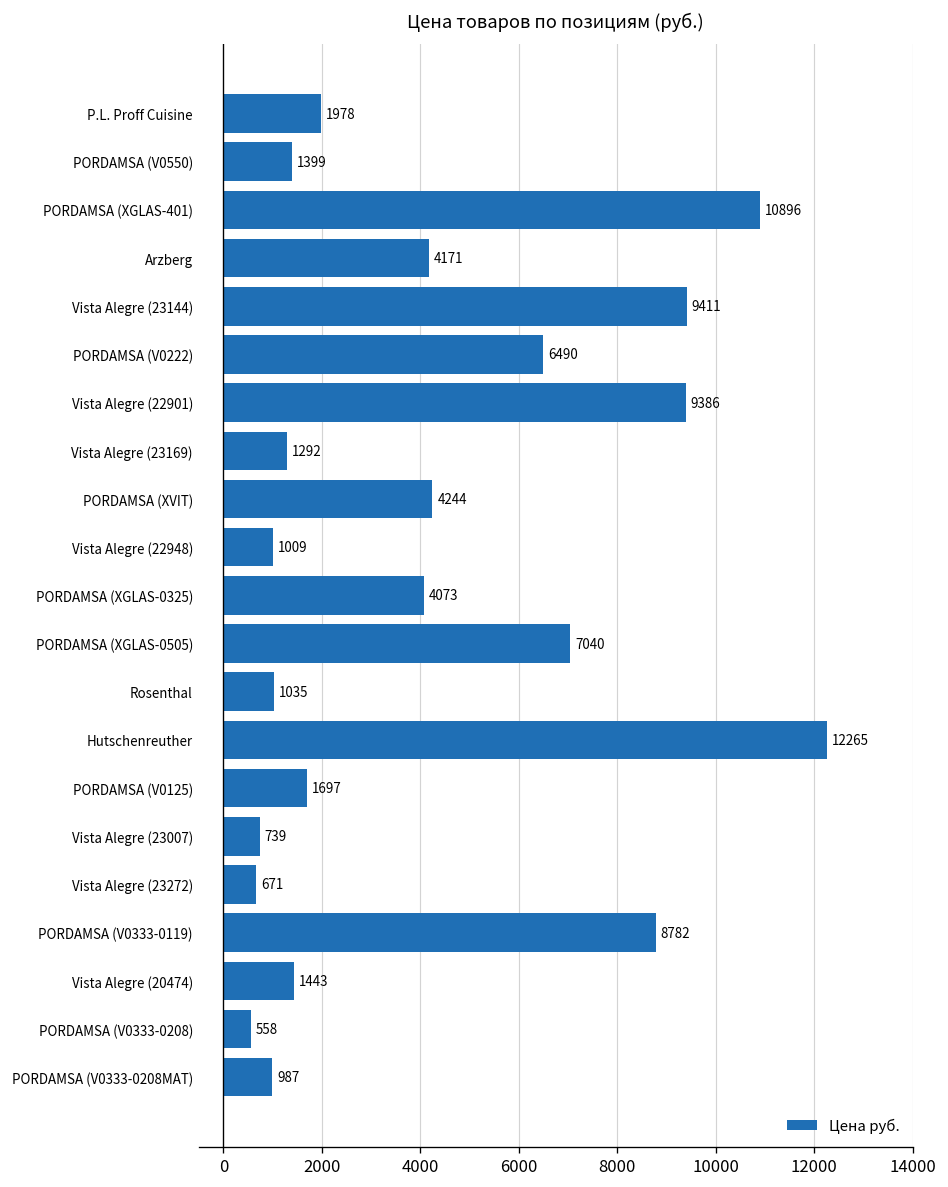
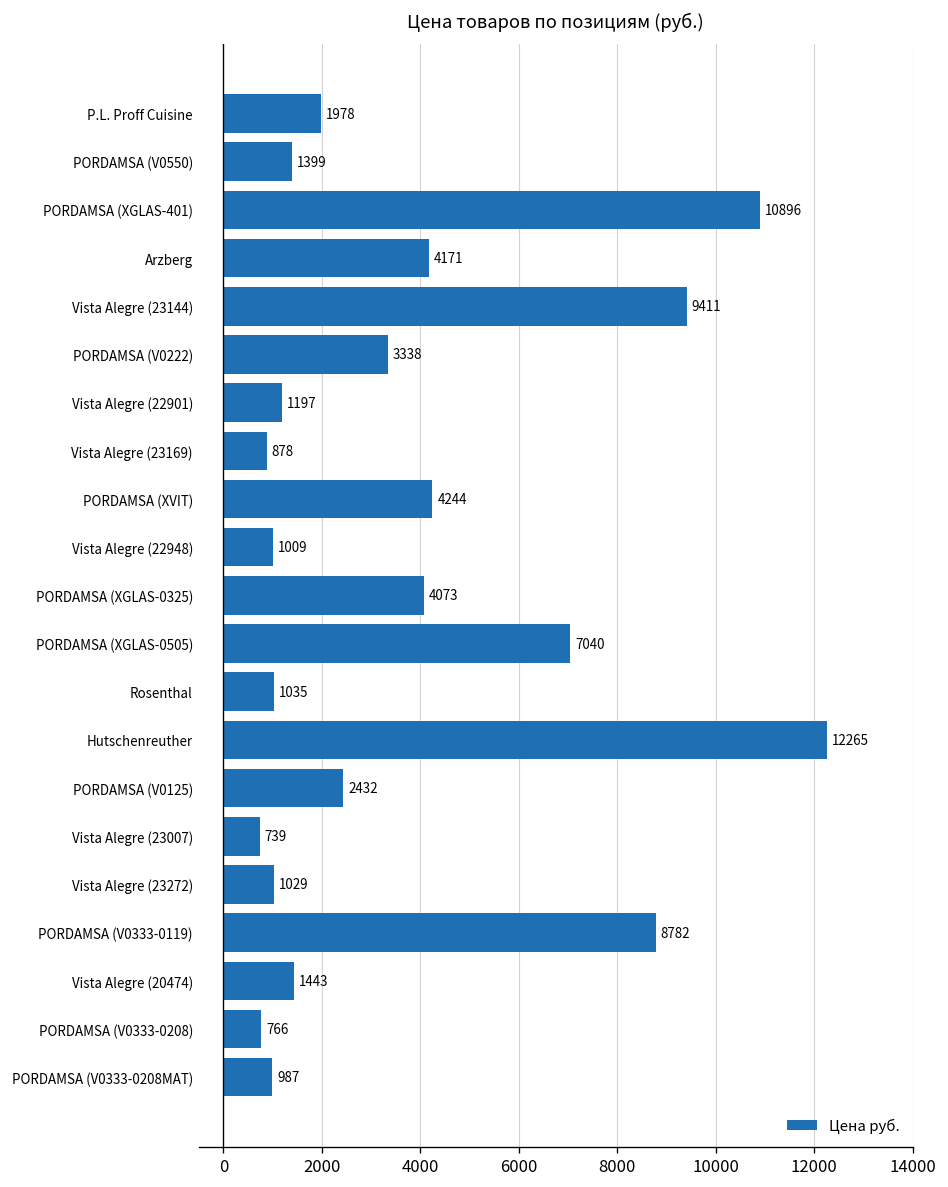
PORDAMSA (V0222): 6490 -> 3338
Vista Alegre (22901): 9386 -> 1197
Vista Alegre (23169): 1292 -> 878
PORDAMSA (V0125): 1697 -> 2432
Vista Alegre (23272): 671 -> 1029
PORDAMSA (V0333-0208): 558 -> 766
